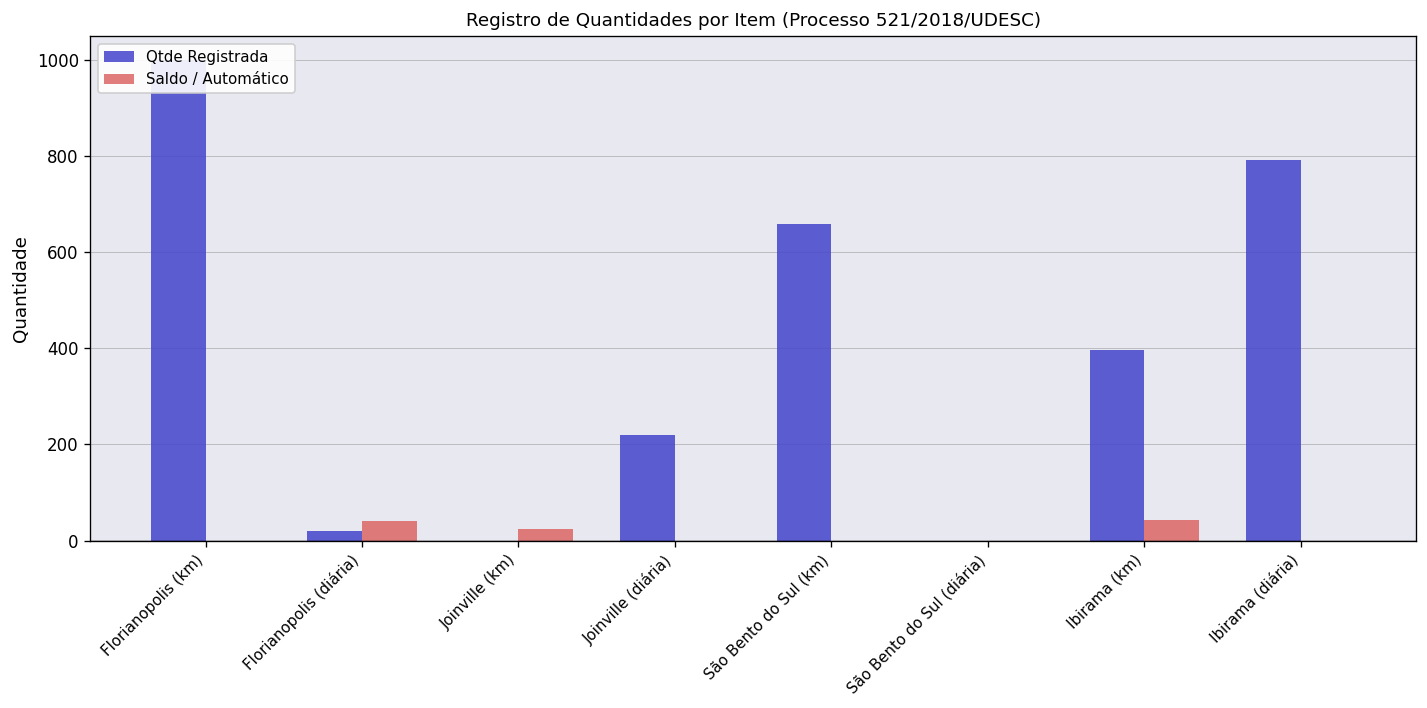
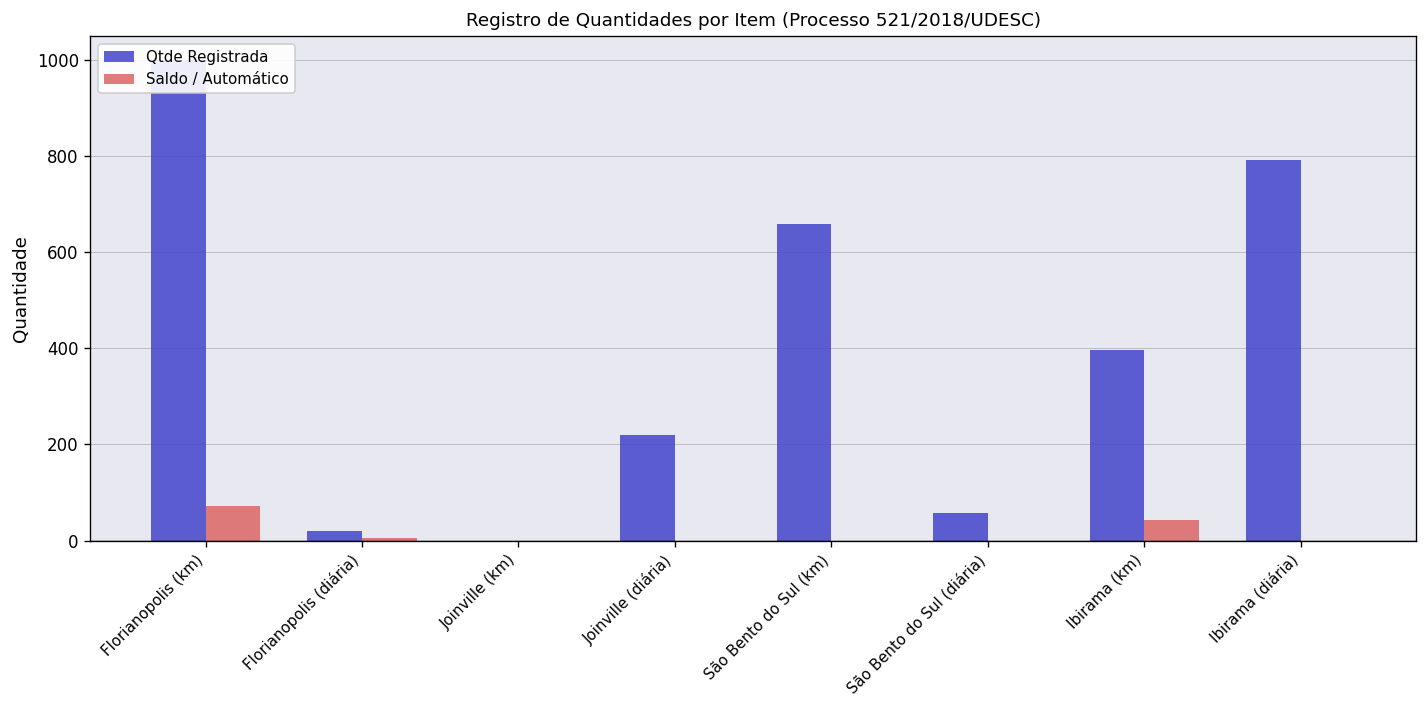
Saldo / Automático, Florianopolis (km): 0 -> 70
Saldo / Automático, Florianopolis (diária): 40 -> 0
Saldo / Automático, Joinville (km): 20 -> 0
Qtde Registrada, São Bento do Sul (diária): 0 -> 60
